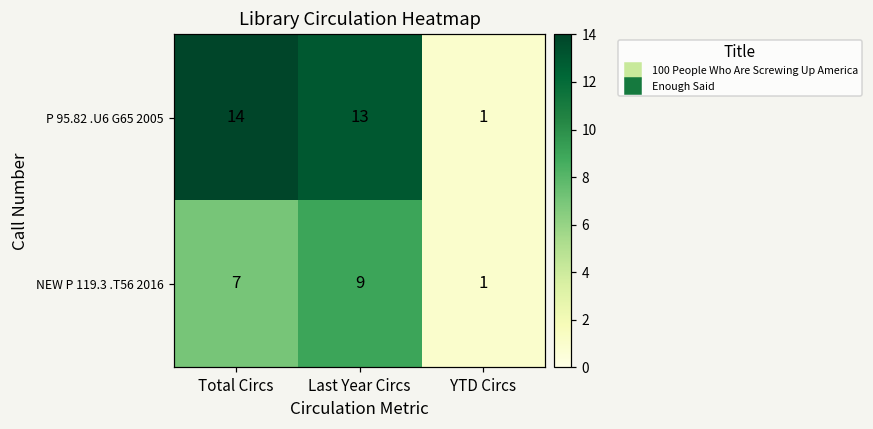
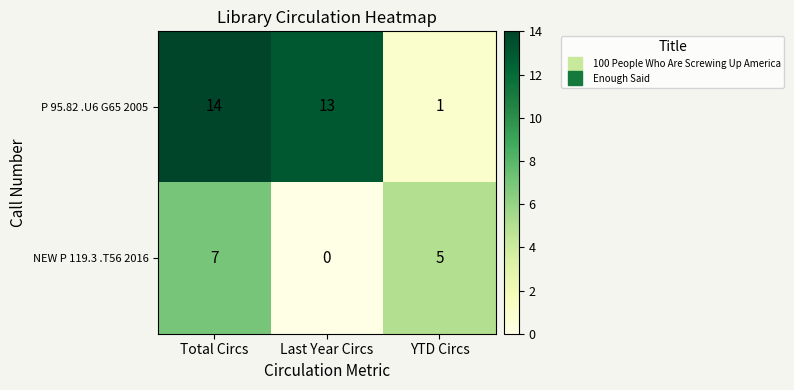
NEW P 119.3 .T56 2016, Last Year Circs: 9 -> 0
NEW P 119.3 .T56 2016, YTD Circs: 1 -> 5
